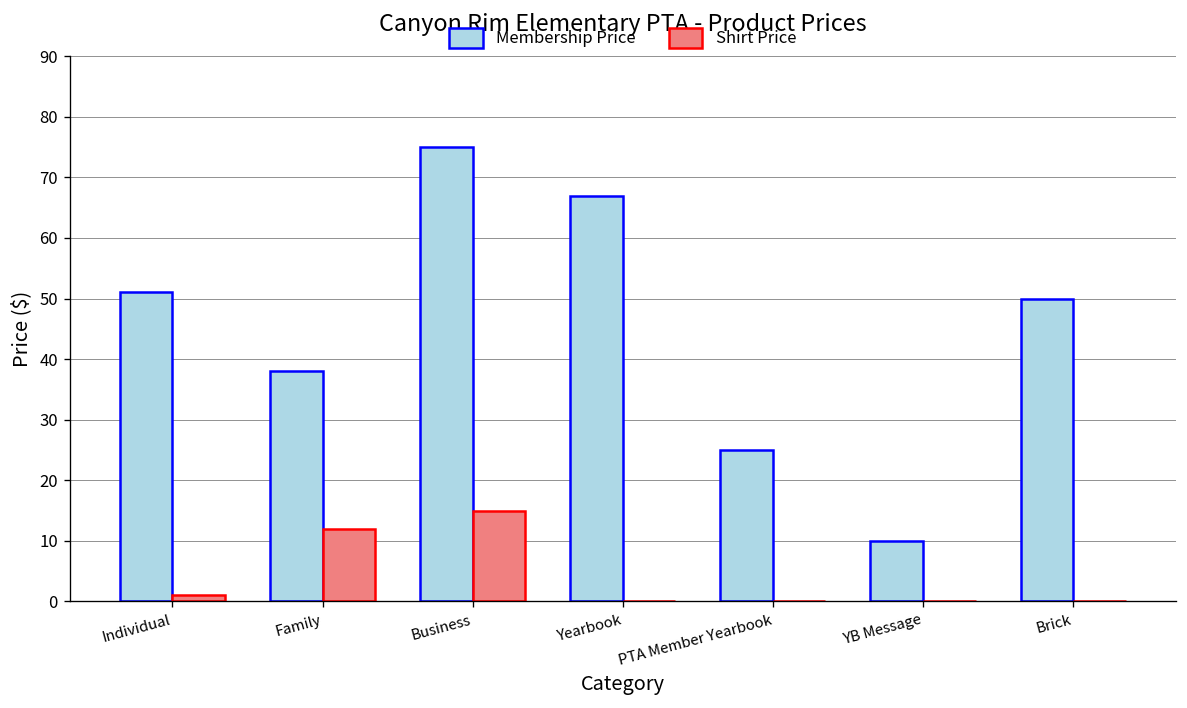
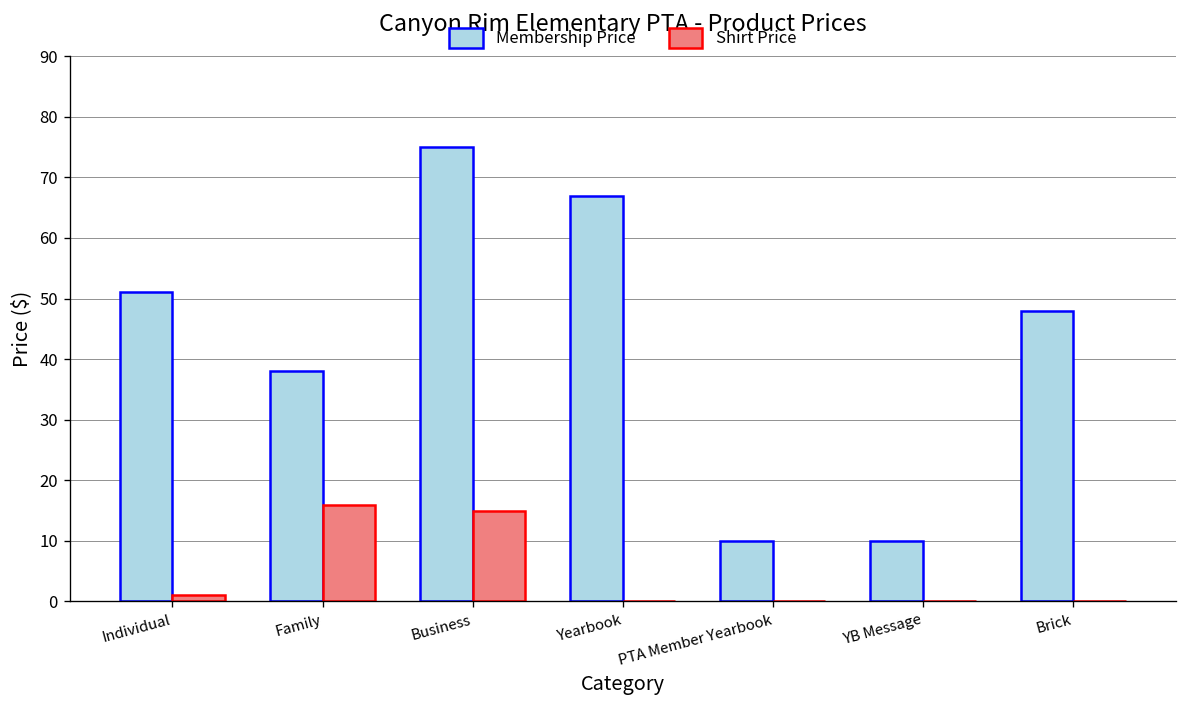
Shirt Price, Family: 12 -> 16
Membership Price, PTA Member Yearbook: 25 -> 10
Membership Price, Brick: 50 -> 48
